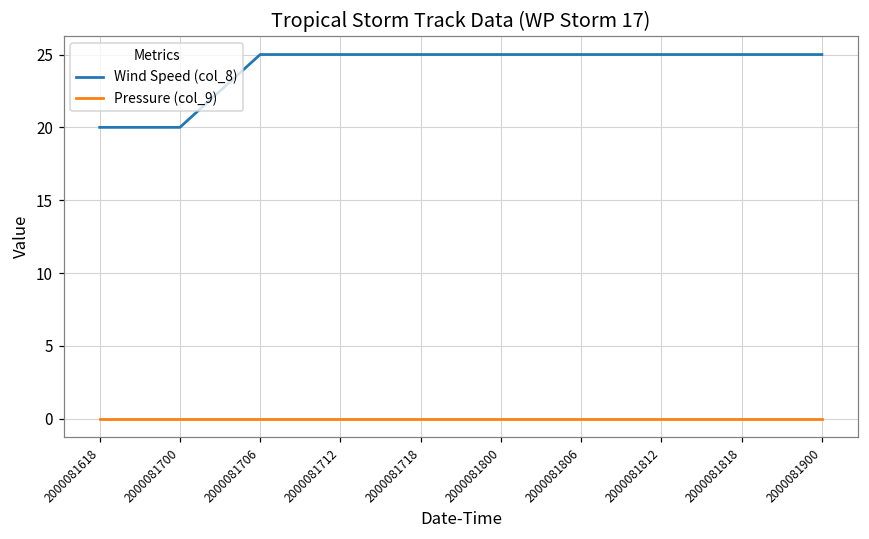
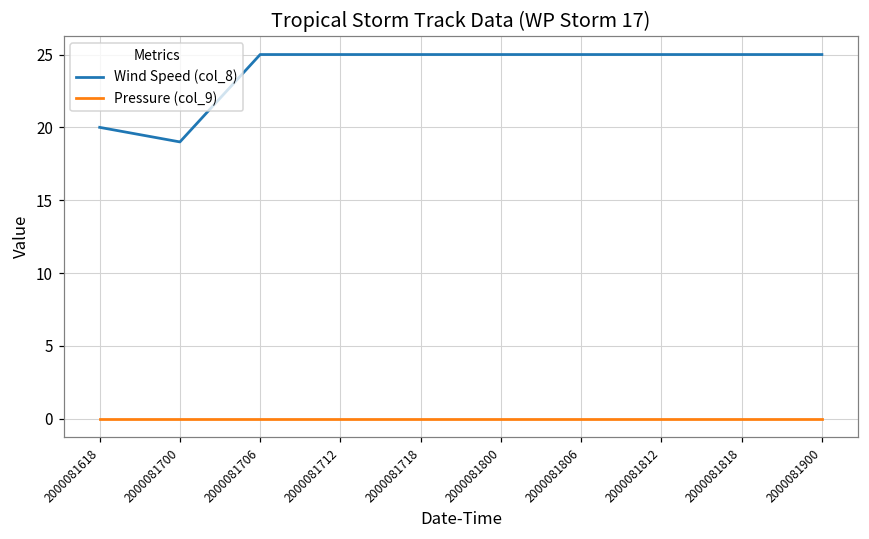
Wind Speed (col_8), 2000081700: 20 -> 19
